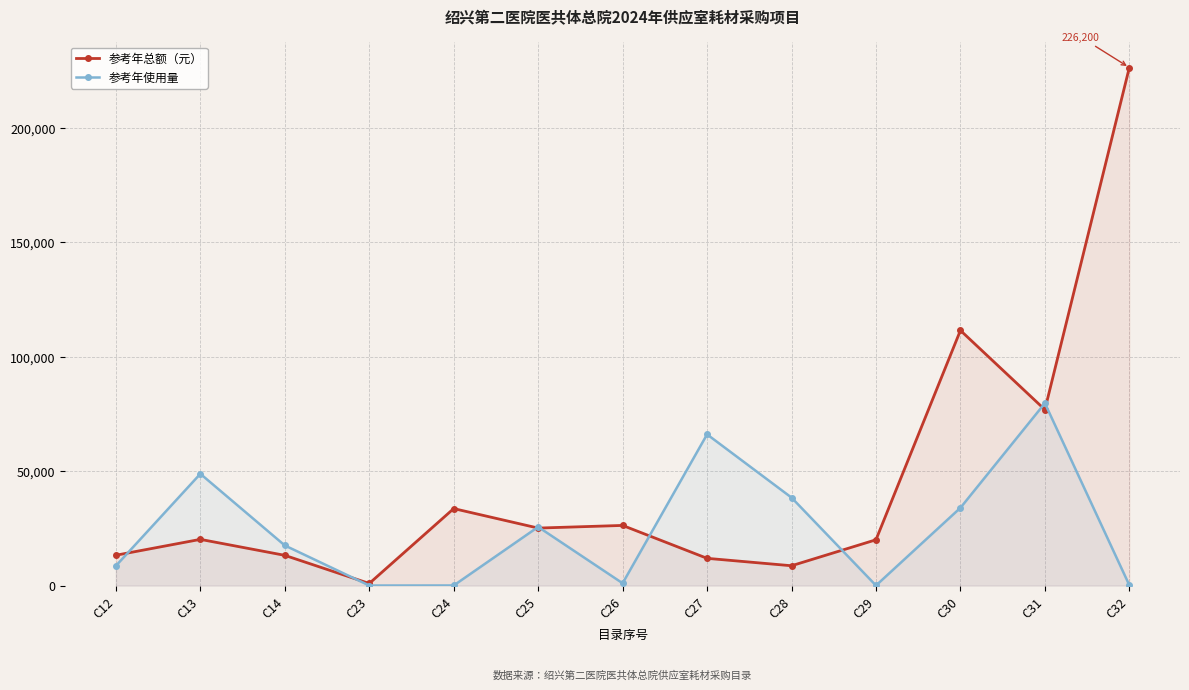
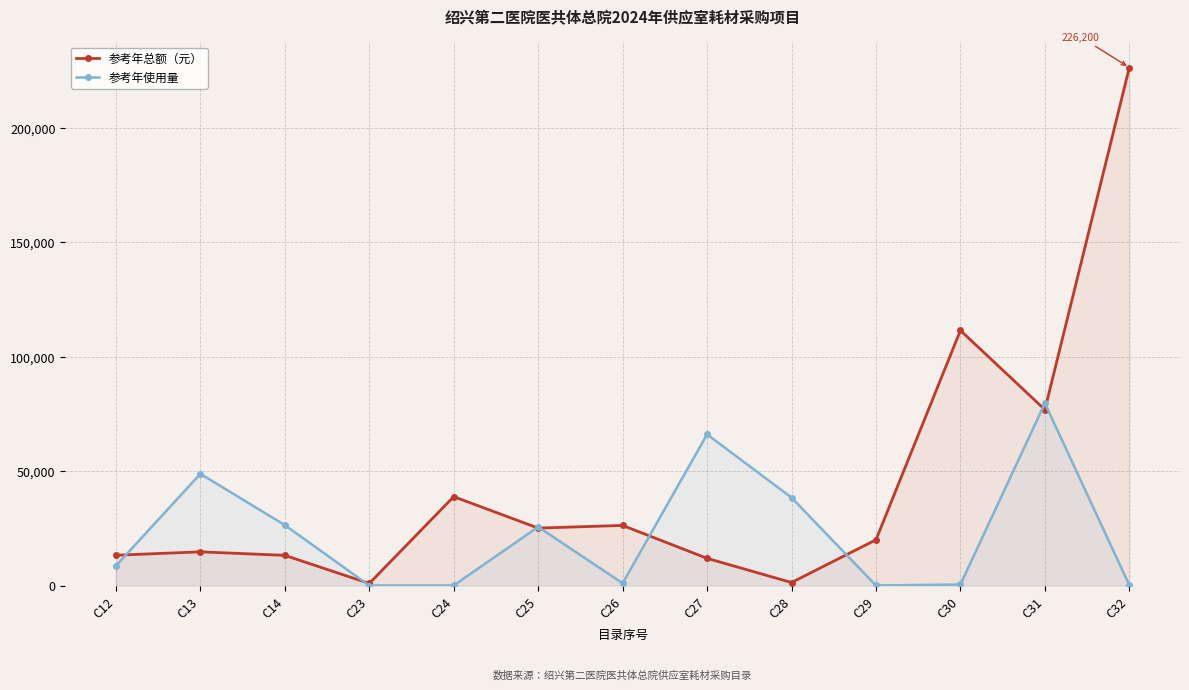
参考年总额（元）, C13: 20,000 -> 15,000
参考年使用量, C14: 18,000 -> 26,000
参考年总额（元）, C24: 34,000 -> 39,000
参考年总额（元）, C28: 9,000 -> 1,000
参考年使用量, C30: 34,000 -> 0
